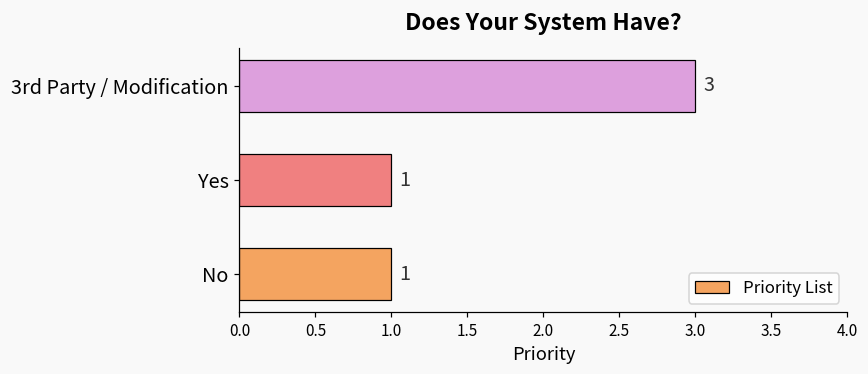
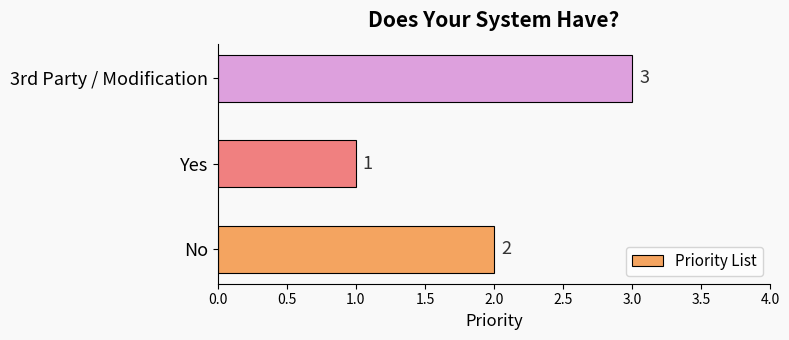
No: 1 -> 2
